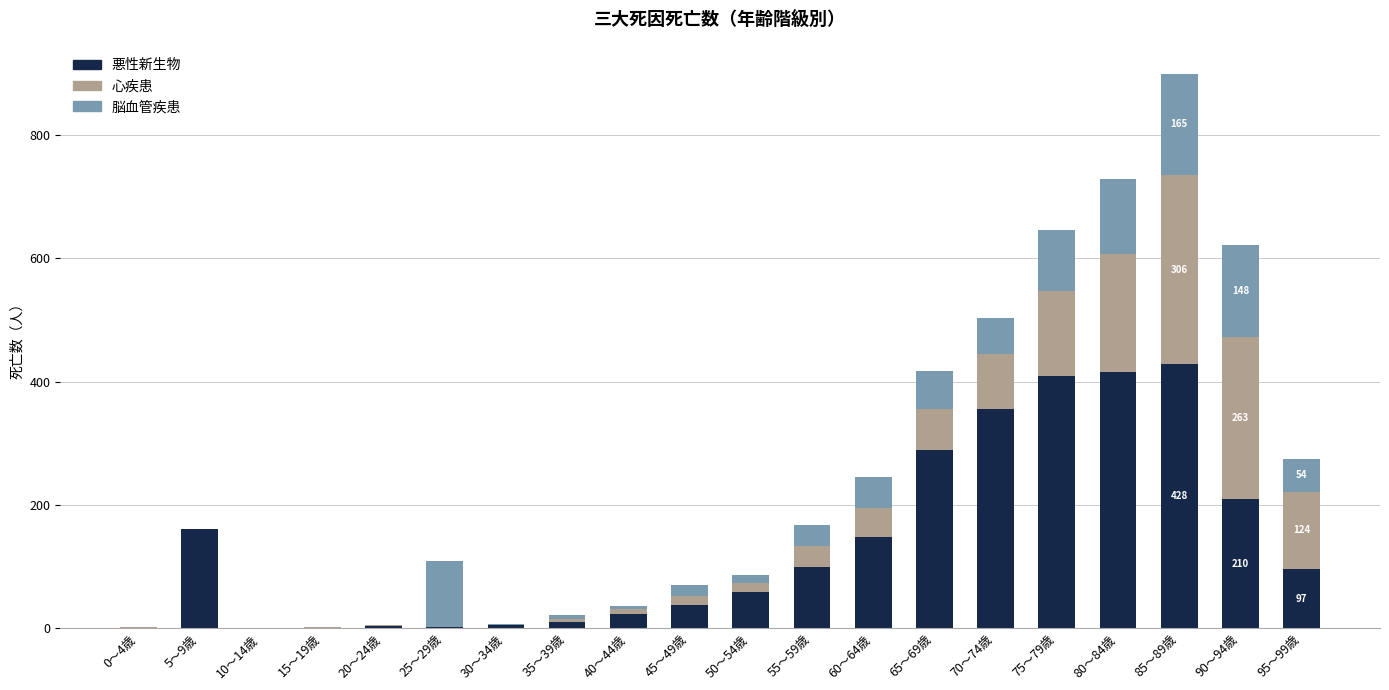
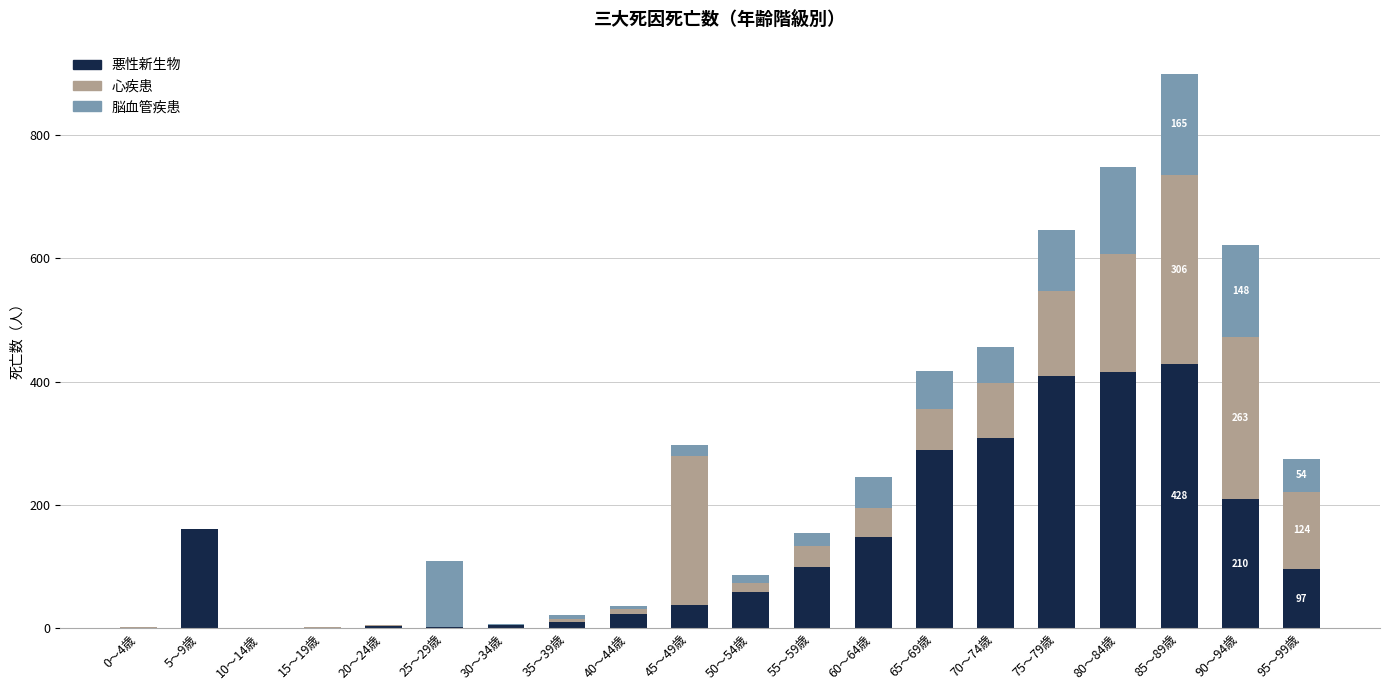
心疾患, 45～49歳: 10 -> 240
脳血管疾患, 55～59歳: 30 -> 20
悪性新生物, 70～74歳: 360 -> 310
脳血管疾患, 80～84歳: 120 -> 140
